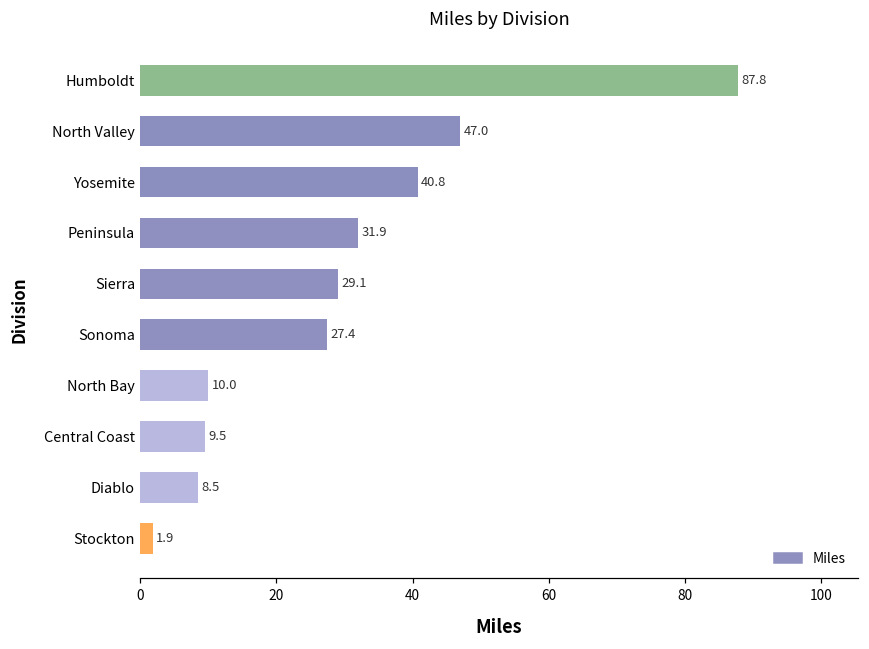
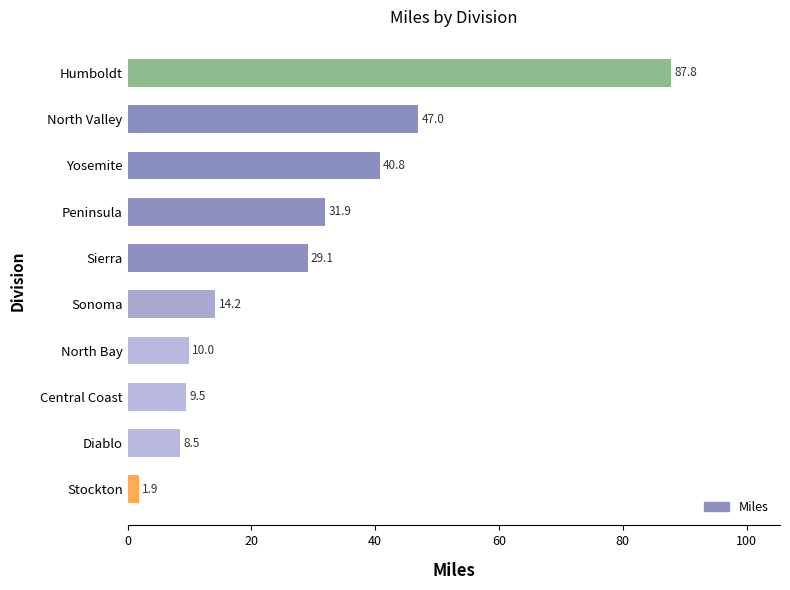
Sonoma: 27.4 -> 14.2
